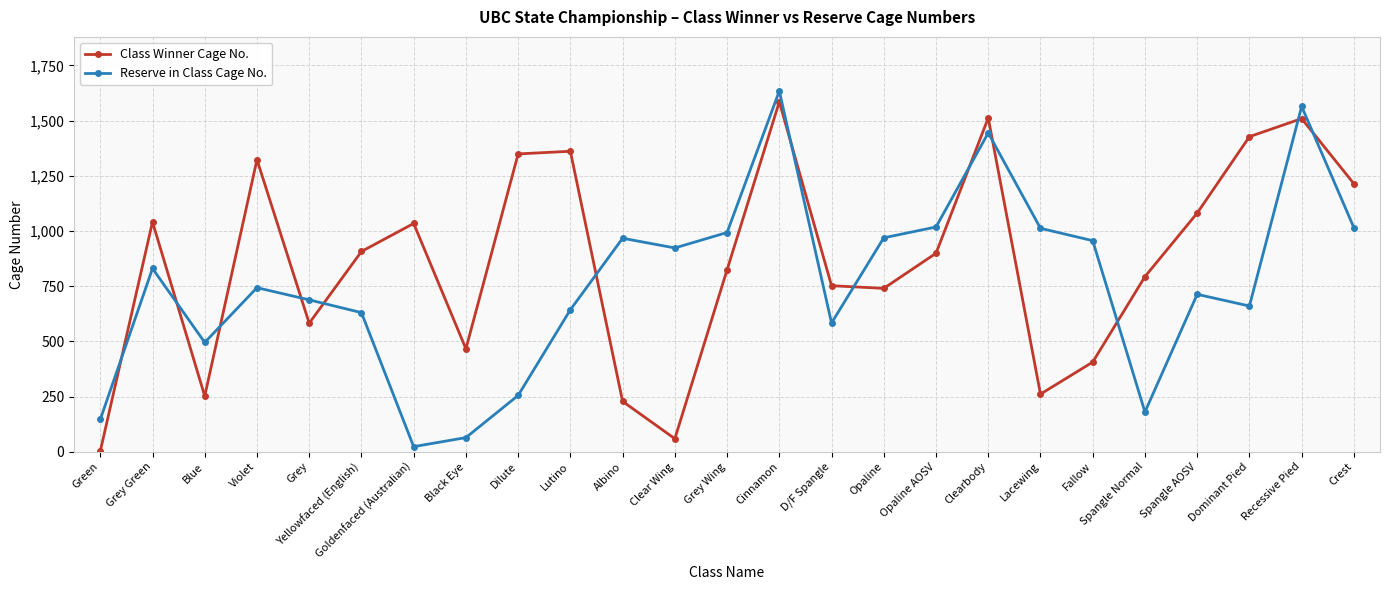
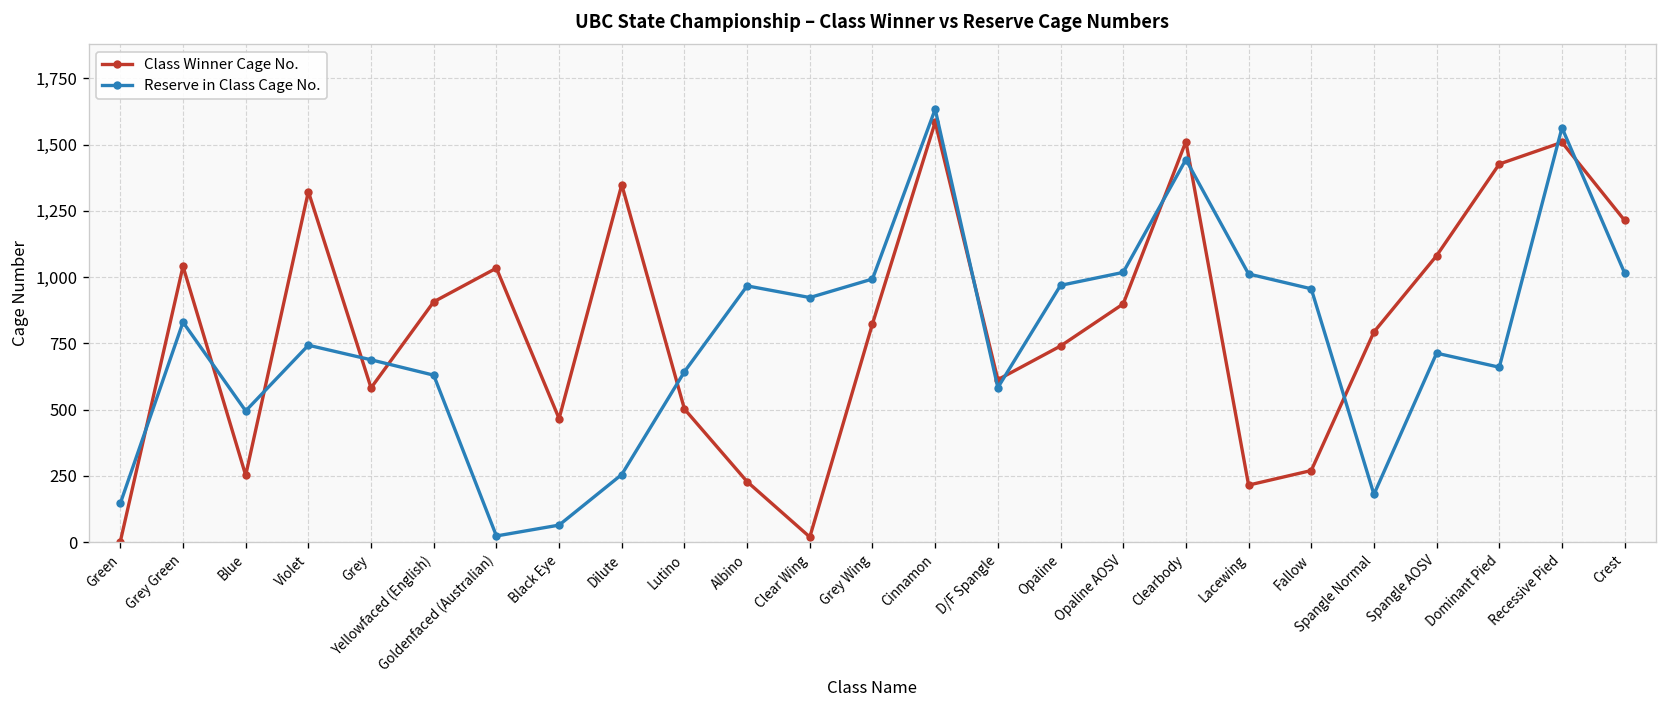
Class Winner Cage No., Lutino: 1,360 -> 500
Class Winner Cage No., Clear Wing: 60 -> 20
Class Winner Cage No., D/F Spangle: 750 -> 610
Class Winner Cage No., Lacewing: 260 -> 220
Class Winner Cage No., Fallow: 410 -> 270
